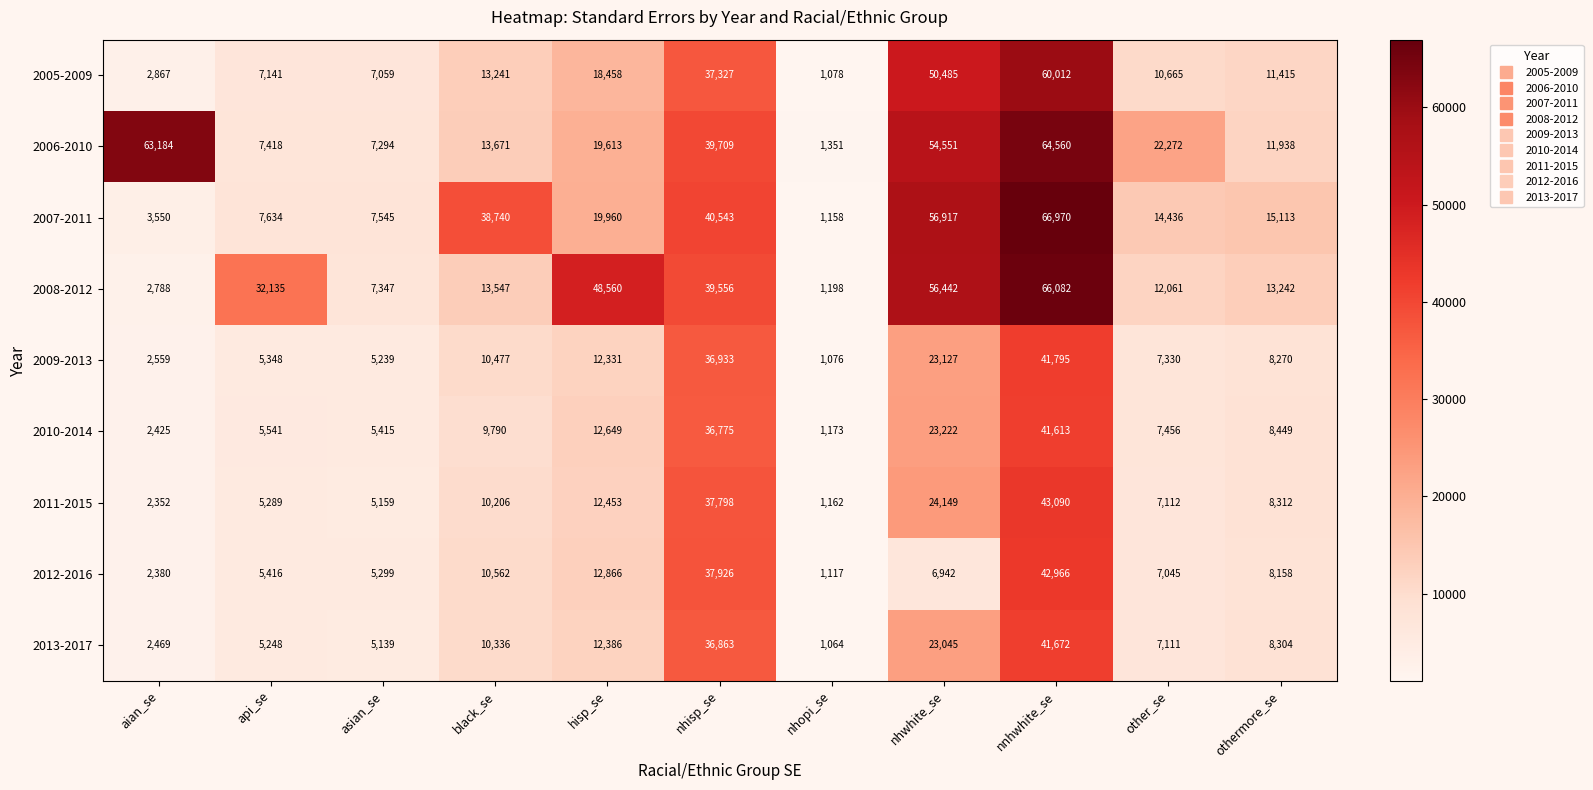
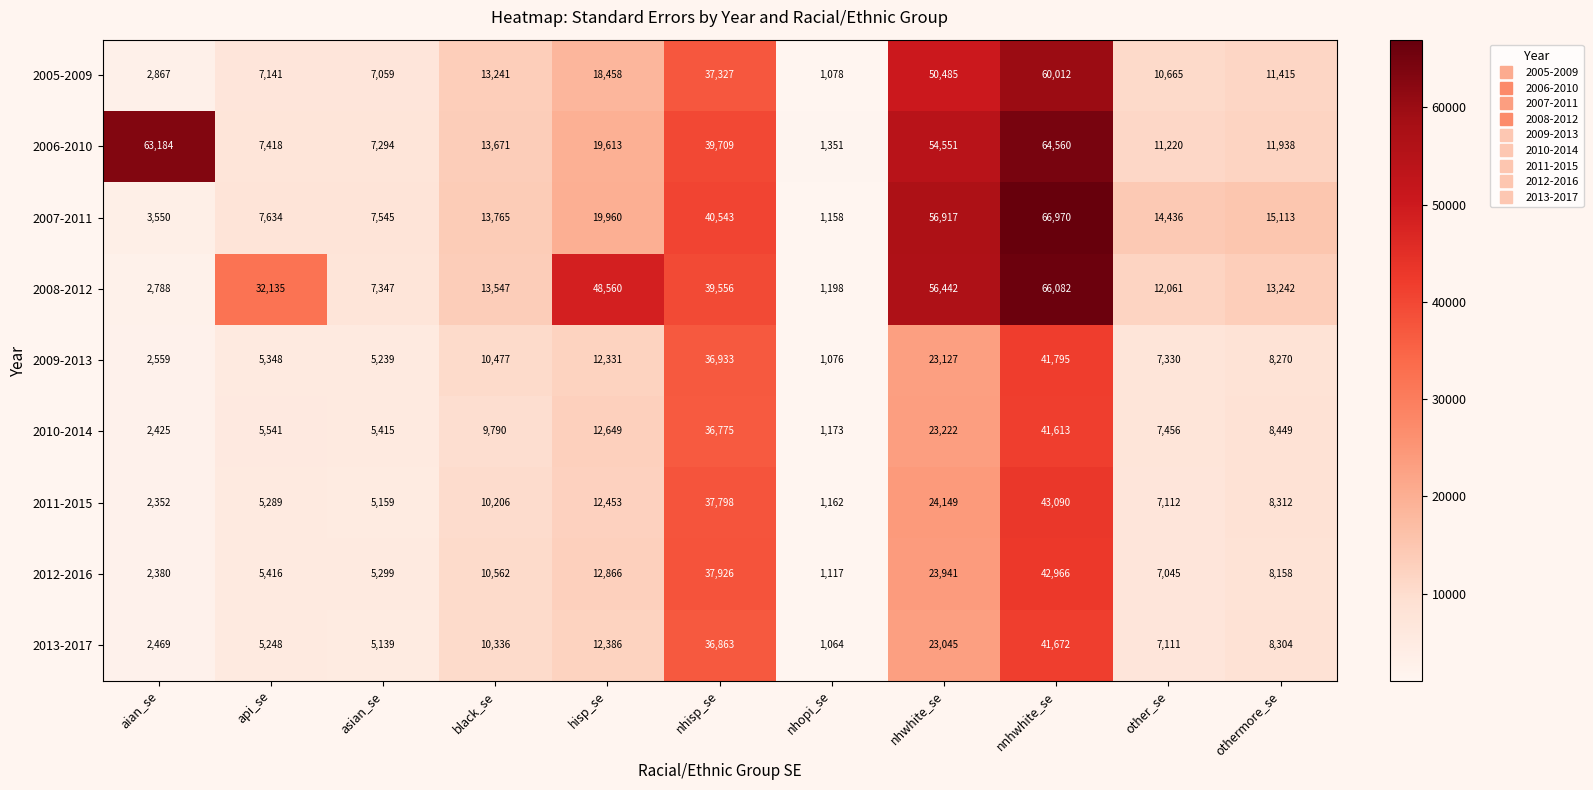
2006-2010, other_se: 22,272 -> 11,220
2007-2011, black_se: 38,740 -> 13,765
2012-2016, nhwhite_se: 6,942 -> 23,941
